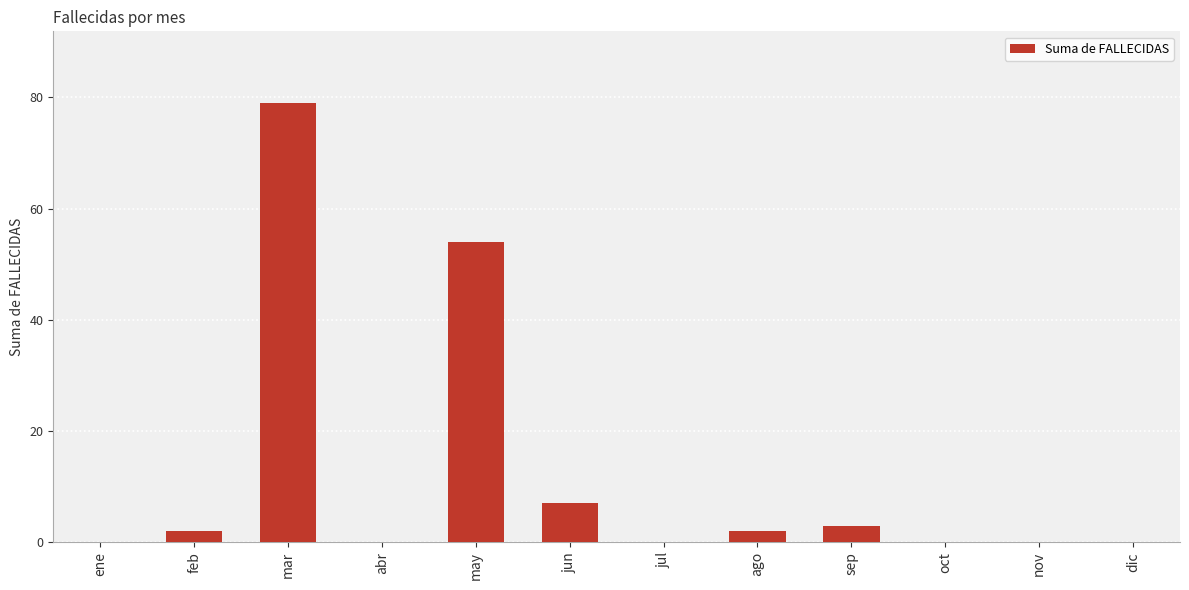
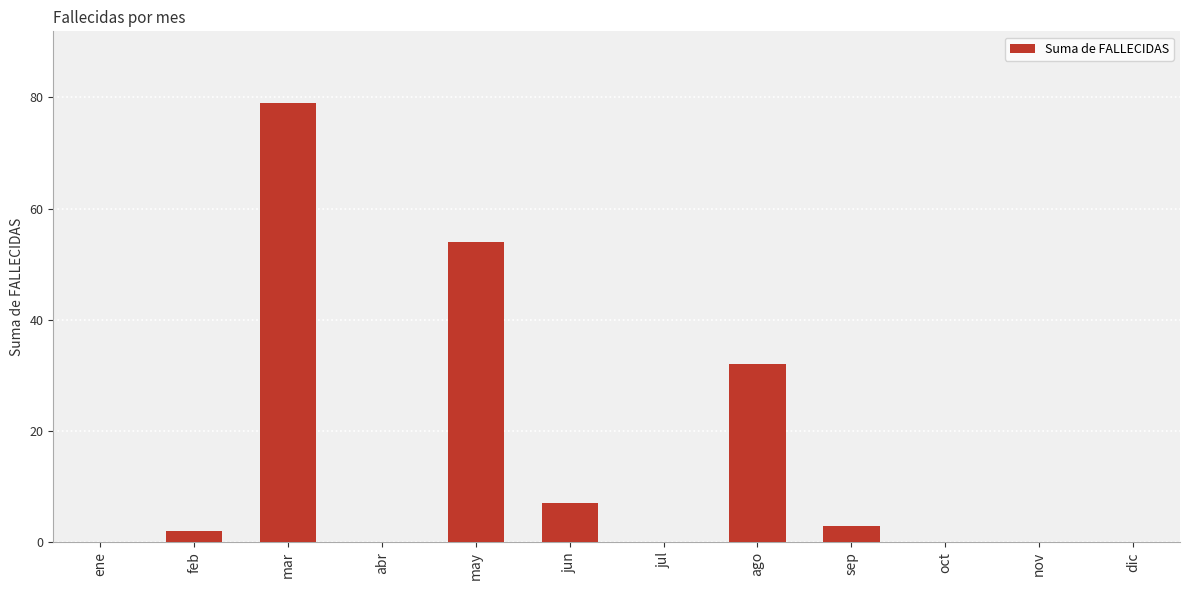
ago: 2 -> 32
